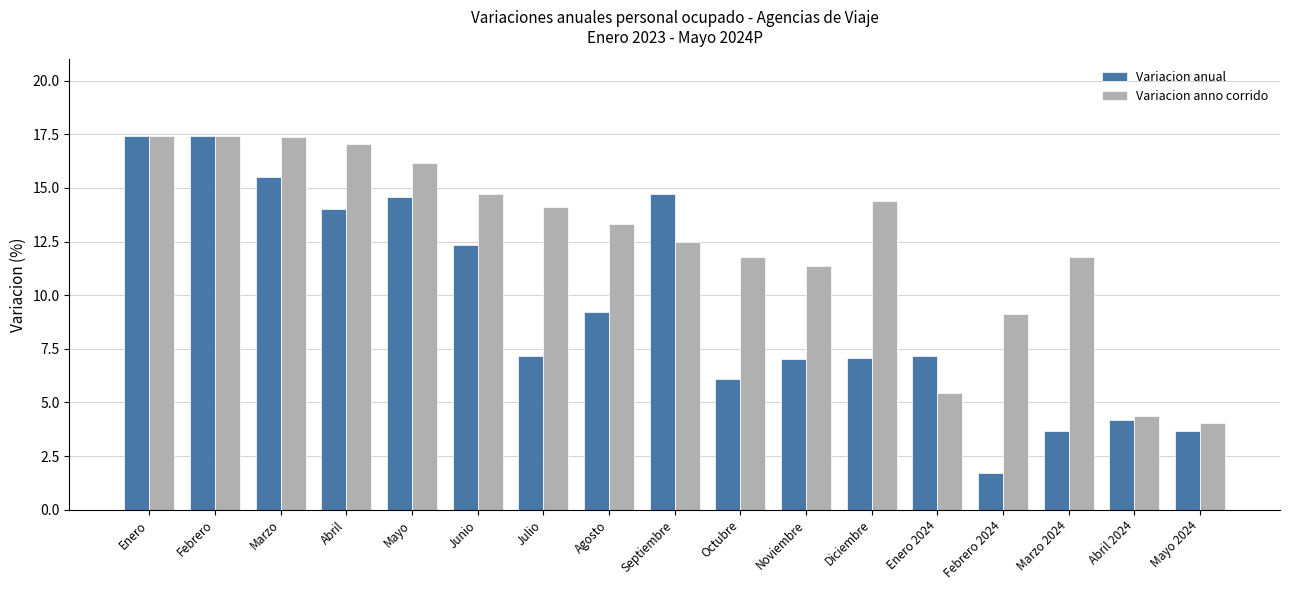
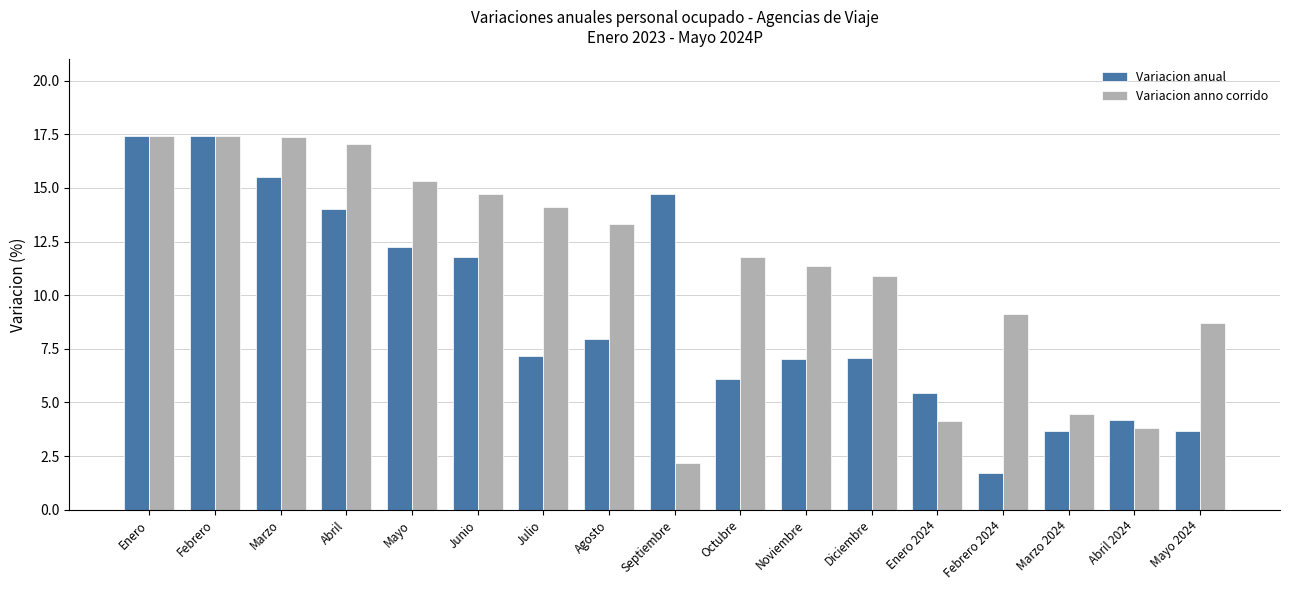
Variacion anual, Mayo: 14.6 -> 12.2
Variacion anno corrido, Mayo: 16.2 -> 15.3
Variacion anual, Junio: 12.3 -> 11.8
Variacion anual, Agosto: 9.2 -> 8.0
Variacion anno corrido, Septiembre: 12.5 -> 2.2
Variacion anno corrido, Diciembre: 14.4 -> 10.9
Variacion anual, Enero 2024: 7.2 -> 5.4
Variacion anno corrido, Enero 2024: 5.4 -> 4.1
Variacion anno corrido, Marzo 2024: 11.8 -> 4.4
Variacion anno corrido, Abril 2024: 4.4 -> 3.8
Variacion anno corrido, Mayo 2024: 4.0 -> 8.7
